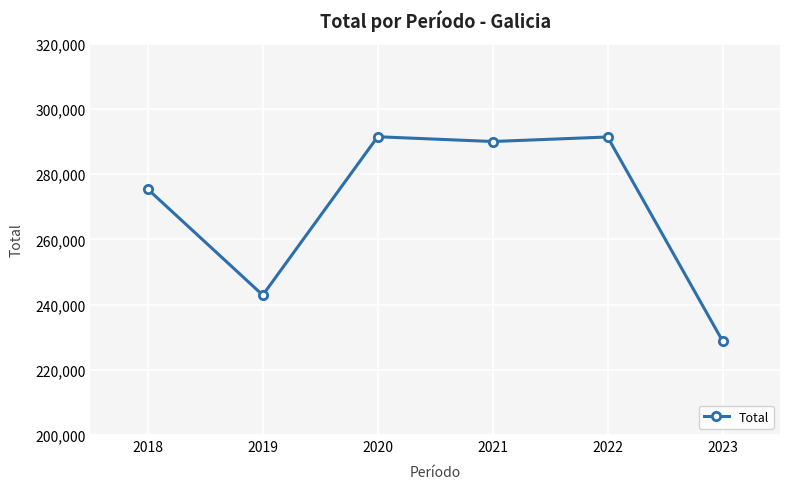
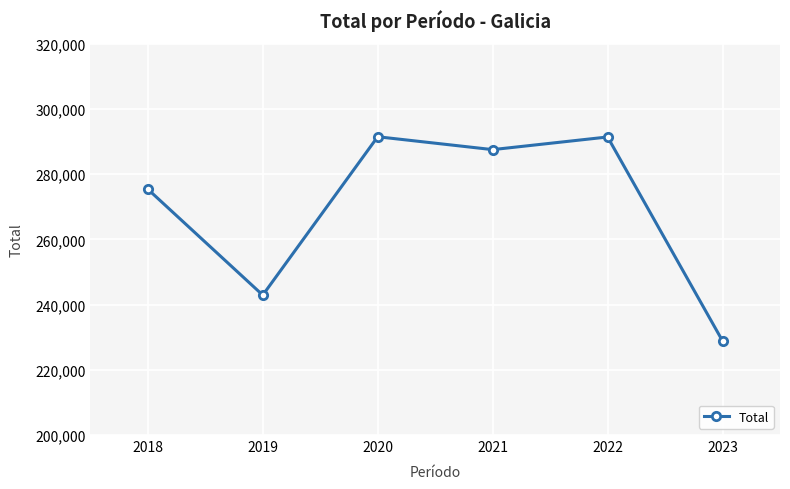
2021: 290,000 -> 288,000
